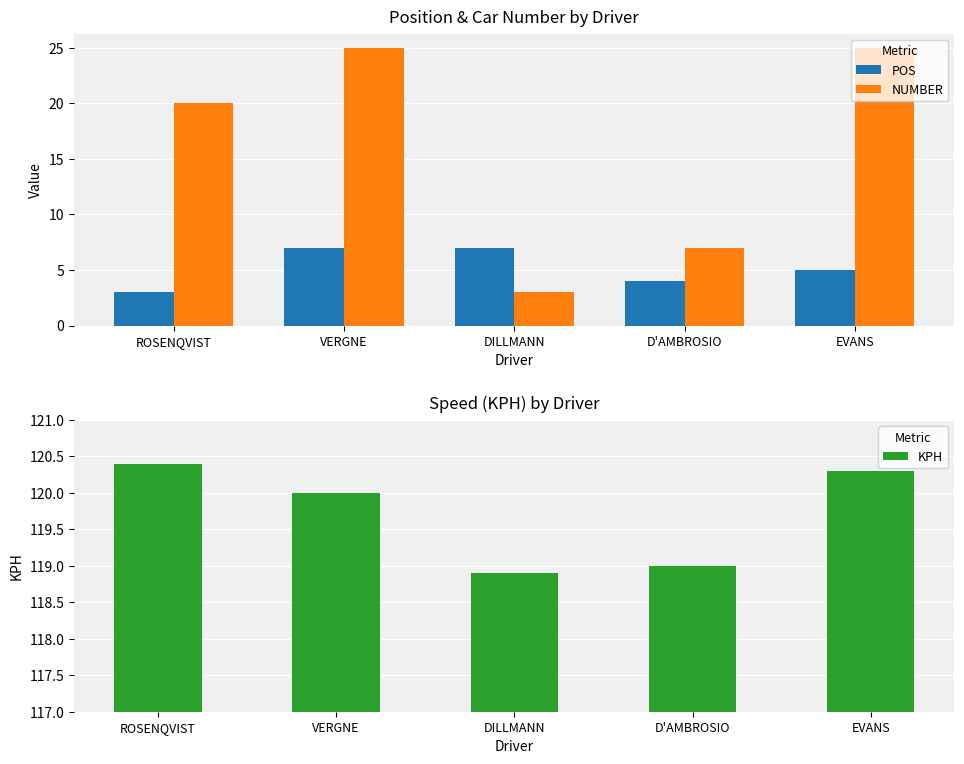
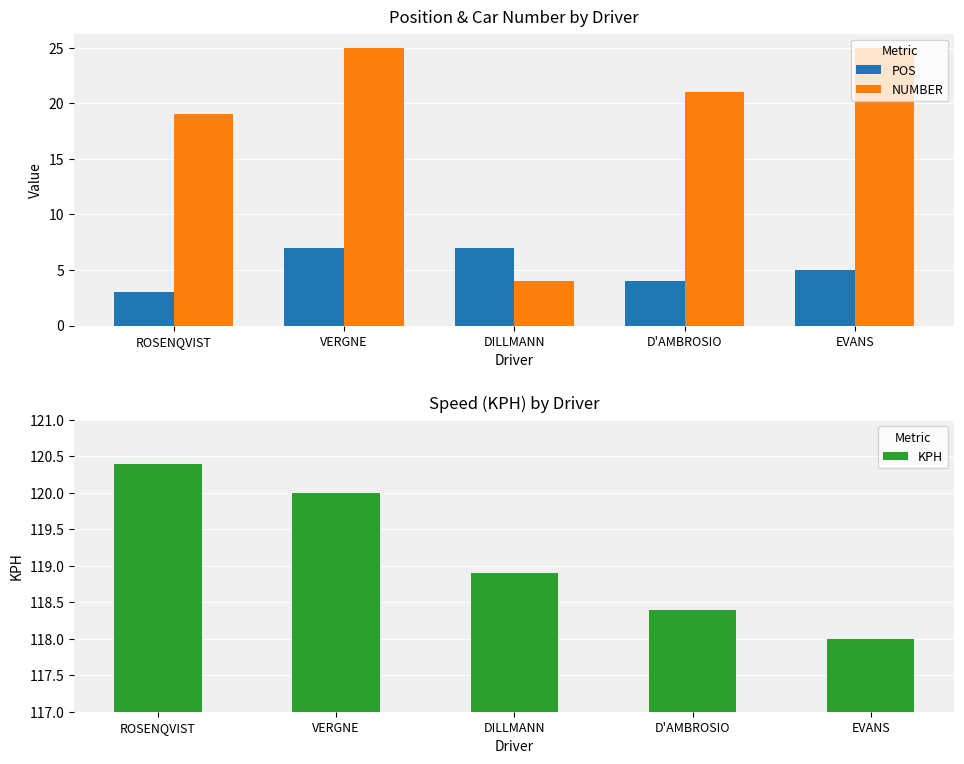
Position & Car Number by Driver, NUMBER, ROSENQVIST: 20 -> 19
Position & Car Number by Driver, NUMBER, DILLMANN: 3 -> 4
Position & Car Number by Driver, NUMBER, D'AMBROSIO: 7 -> 21
Speed (KPH) by Driver, D'AMBROSIO: 119.0 -> 118.4
Speed (KPH) by Driver, EVANS: 120.3 -> 118.0
